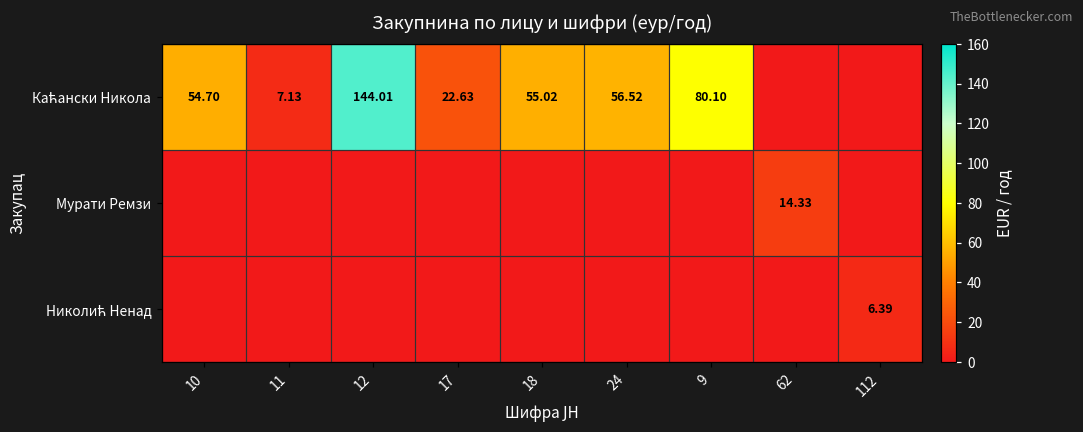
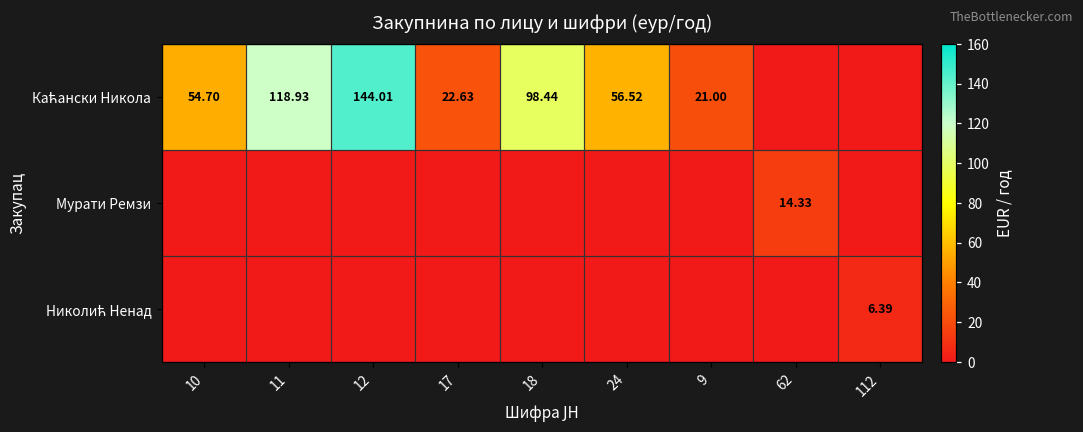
Каћански Никола, 11: 7.13 -> 118.93
Каћански Никола, 18: 55.02 -> 98.44
Каћански Никола, 9: 80.10 -> 21.00
